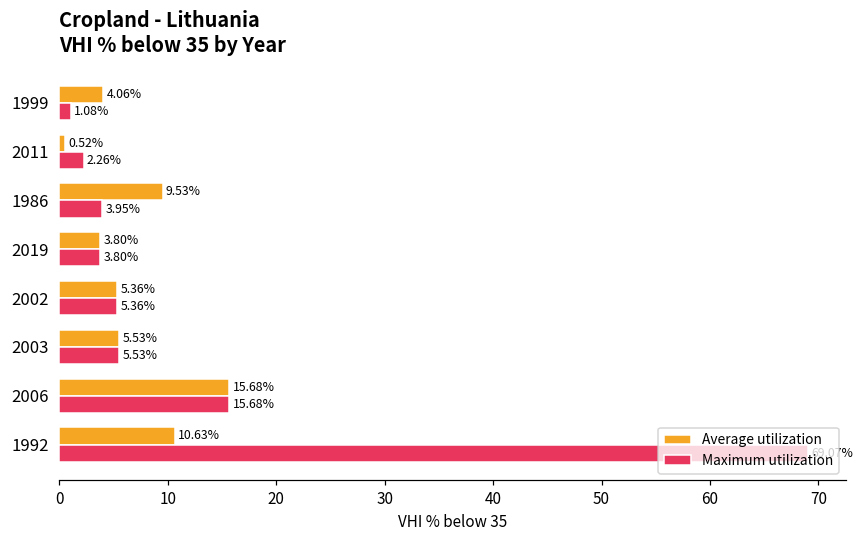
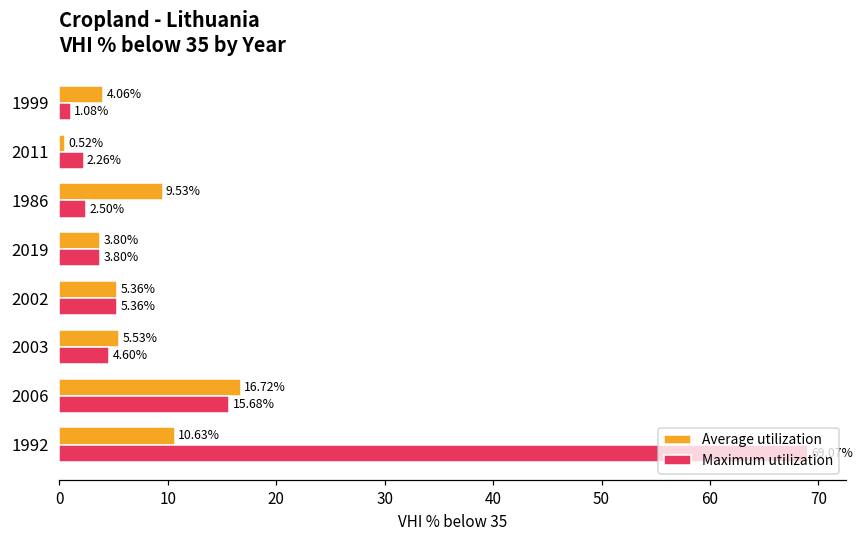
Maximum utilization, 1986: 3.95% -> 2.50%
Maximum utilization, 2003: 5.53% -> 4.60%
Average utilization, 2006: 15.68% -> 16.72%
